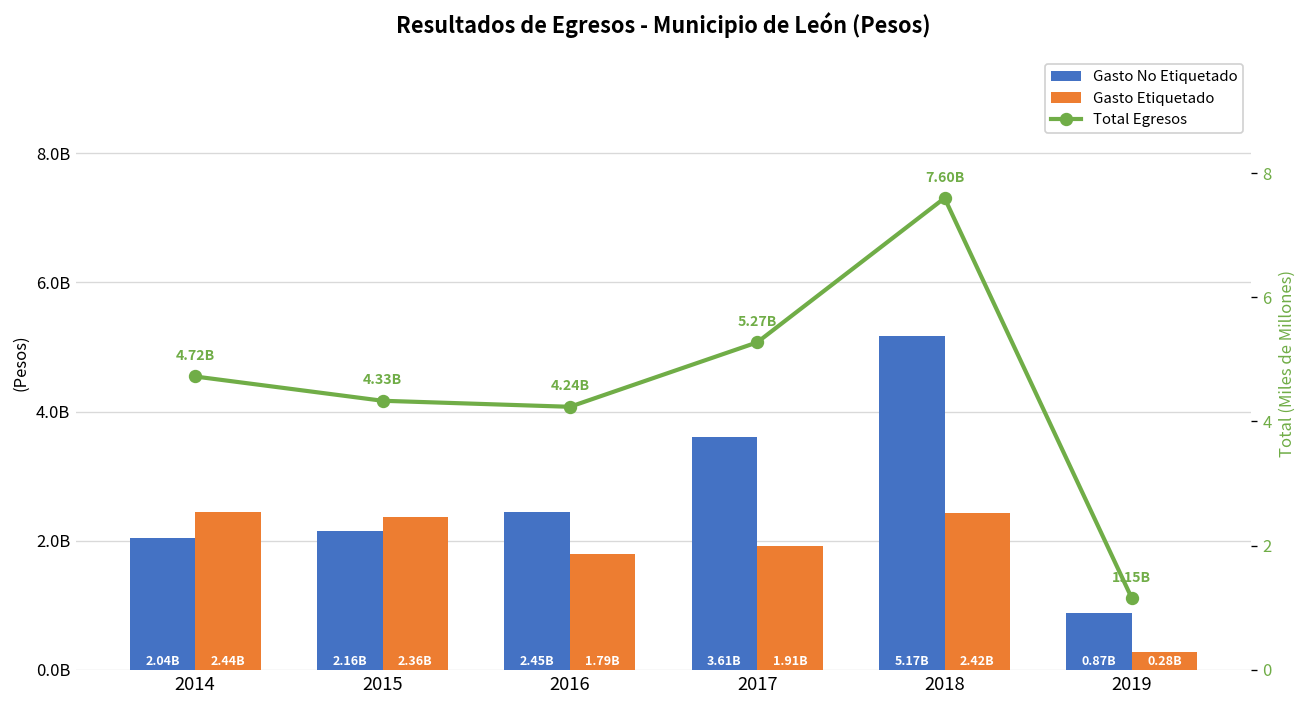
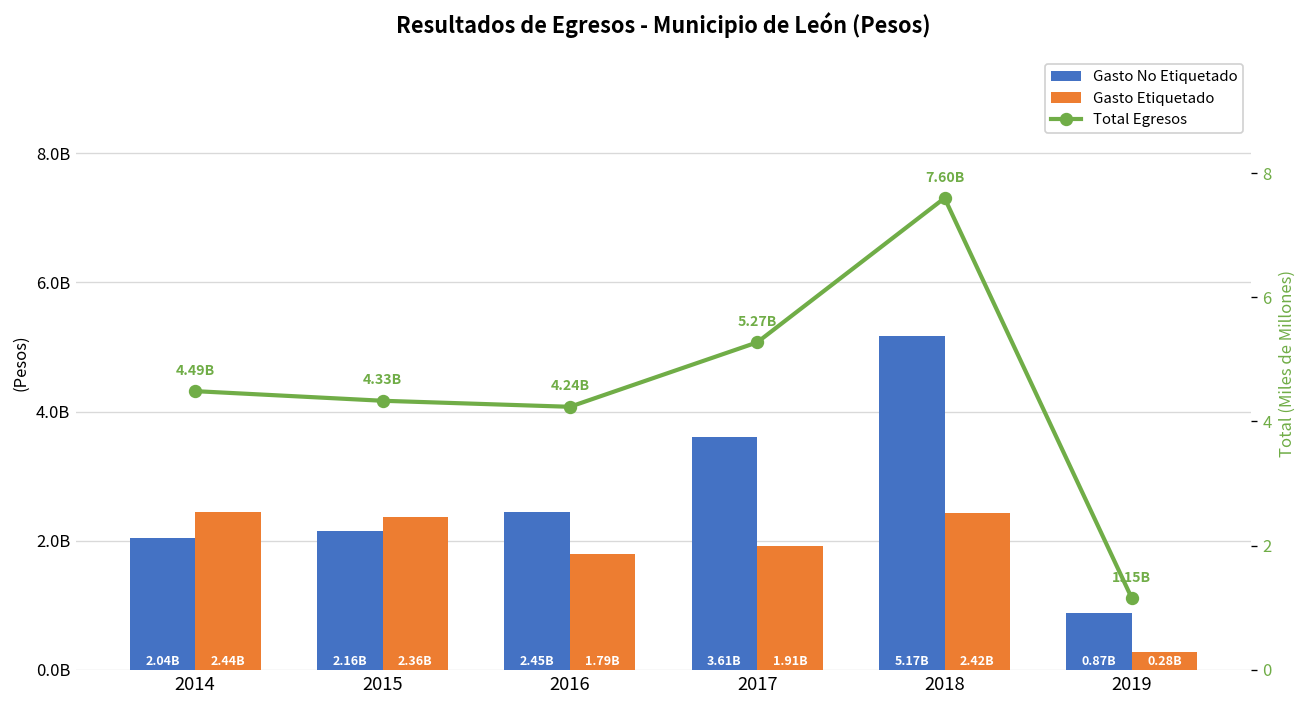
Total Egresos, 2014: 4.72B -> 4.49B
